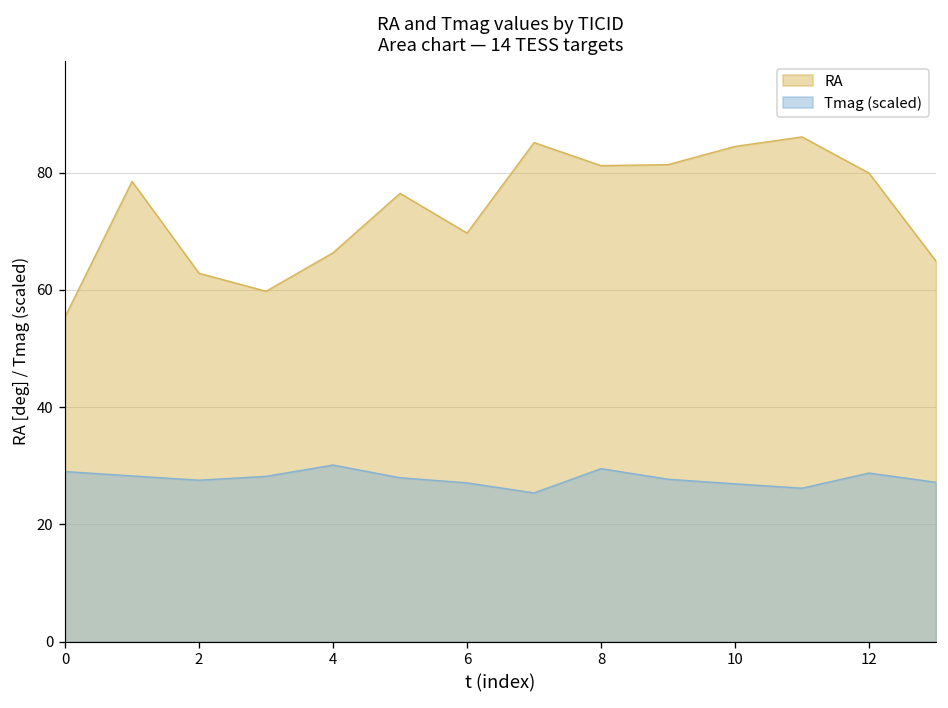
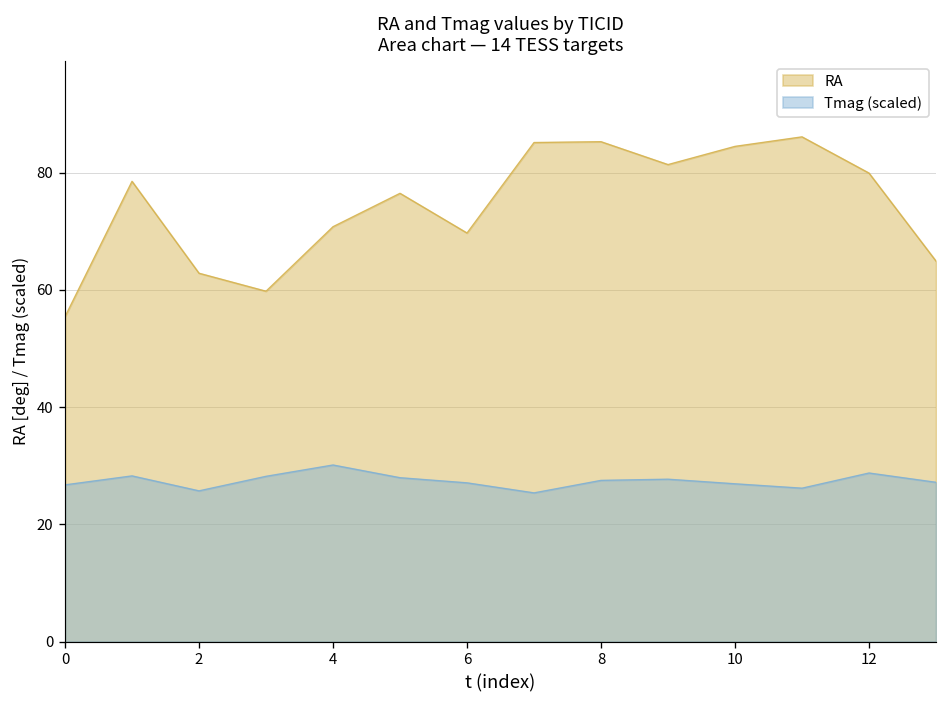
Tmag (scaled), 0: 29 -> 27
Tmag (scaled), 2: 28 -> 26
RA, 4: 66 -> 71
RA, 8: 81 -> 85
Tmag (scaled), 8: 30 -> 28
